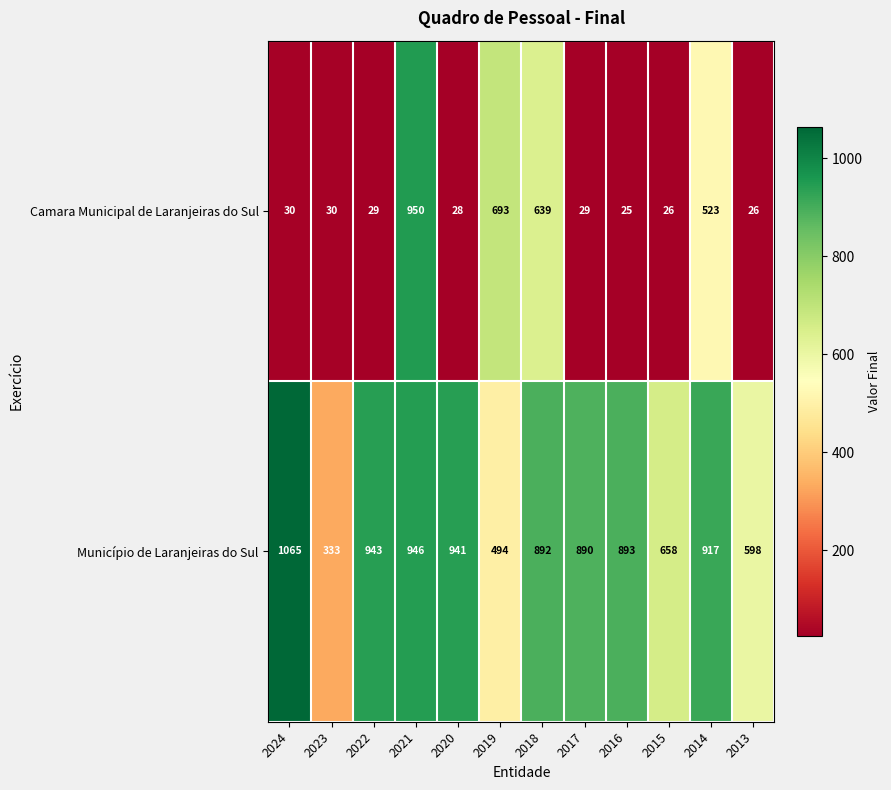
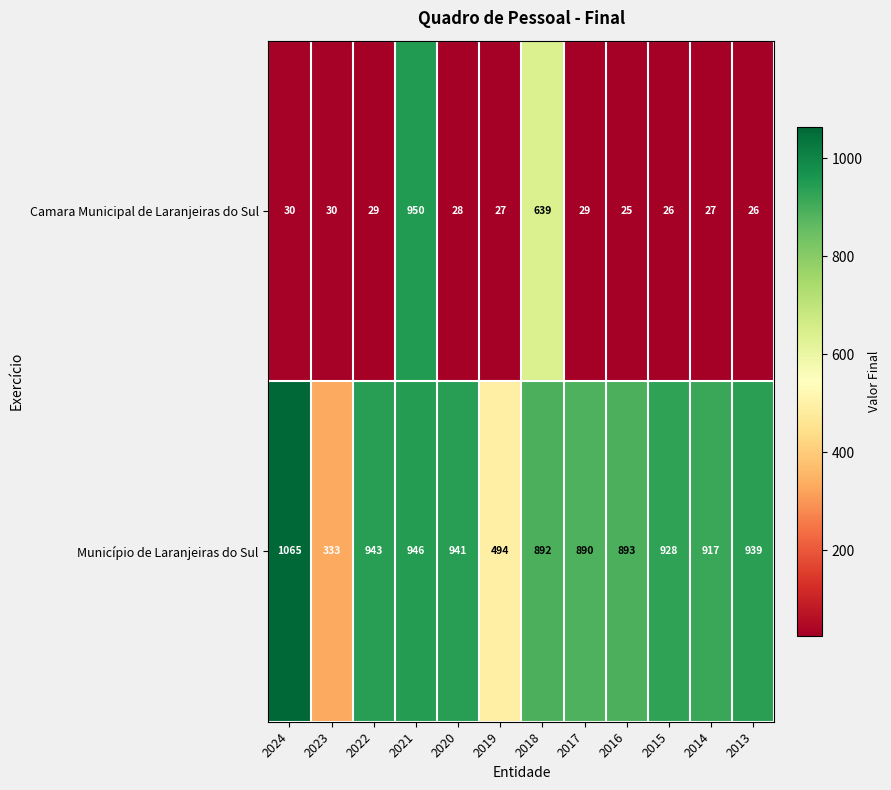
Camara Municipal de Laranjeiras do Sul, 2019: 693 -> 27
Camara Municipal de Laranjeiras do Sul, 2014: 523 -> 27
Município de Laranjeiras do Sul, 2015: 658 -> 928
Município de Laranjeiras do Sul, 2013: 598 -> 939
